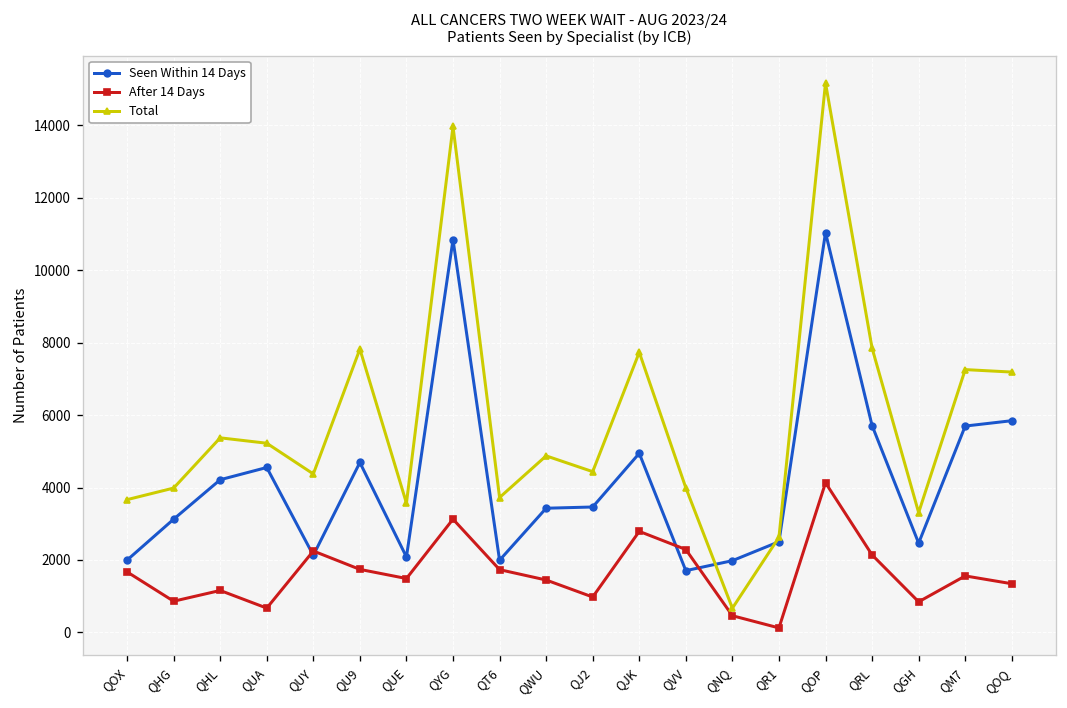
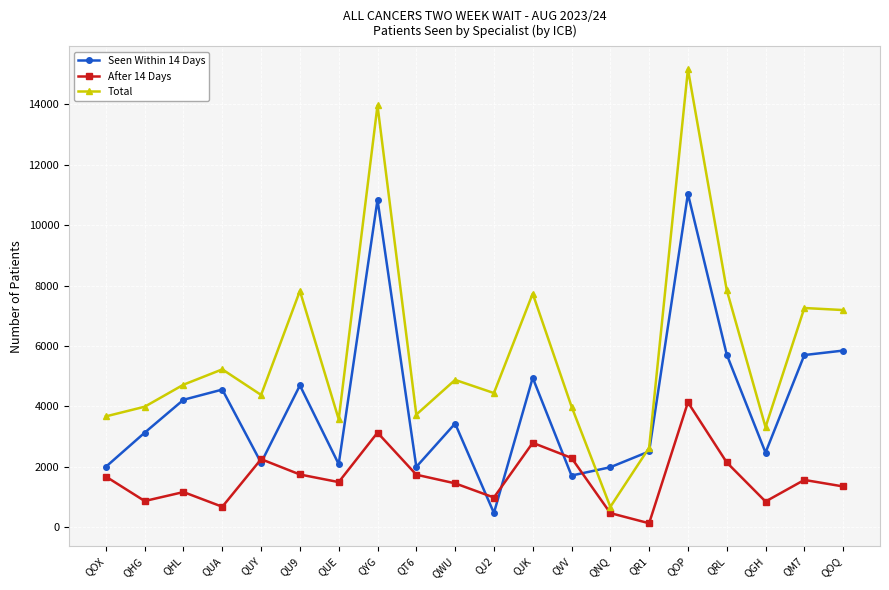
Total, QHL: 5400 -> 4700
Seen Within 14 Days, QJ2: 3500 -> 500
